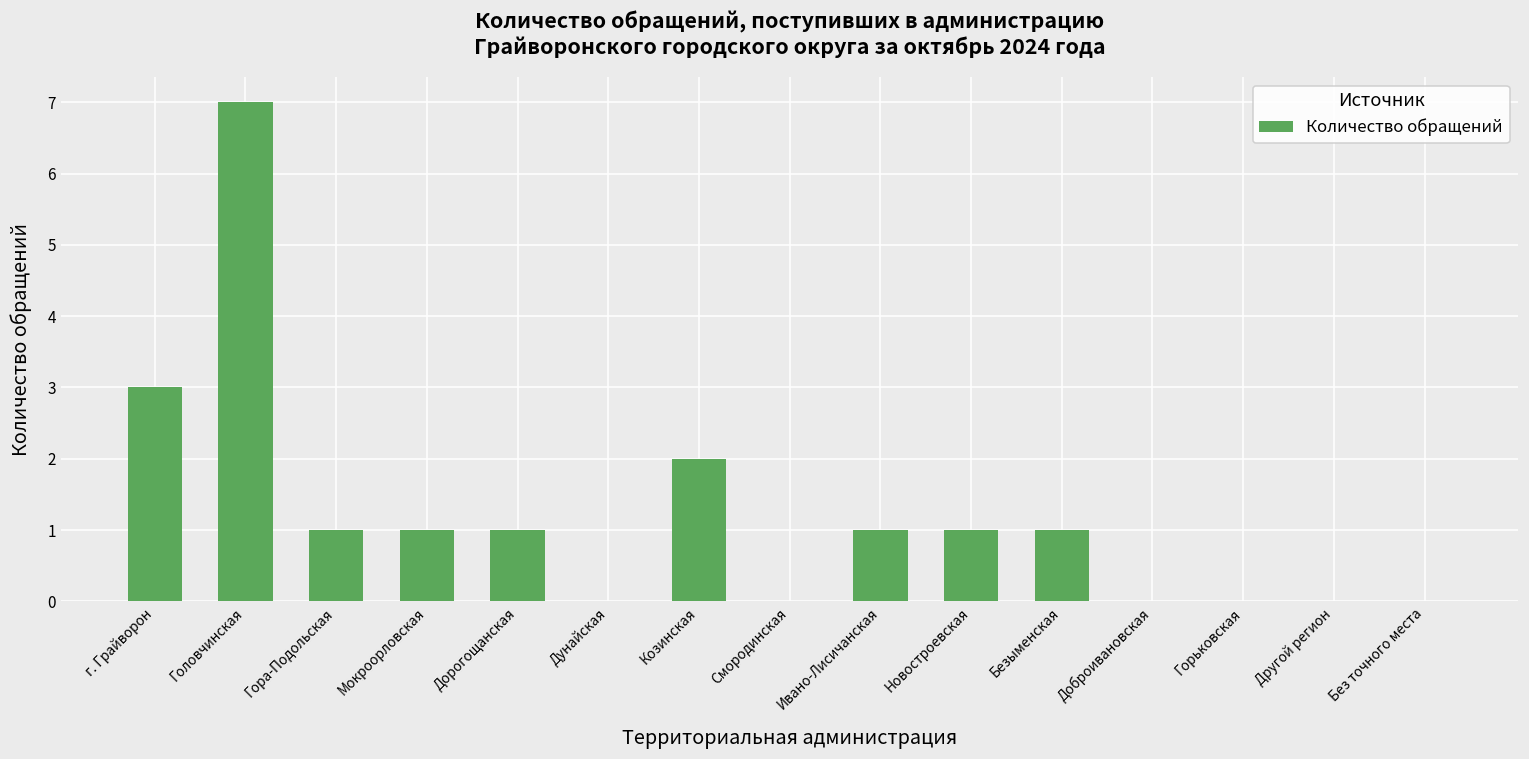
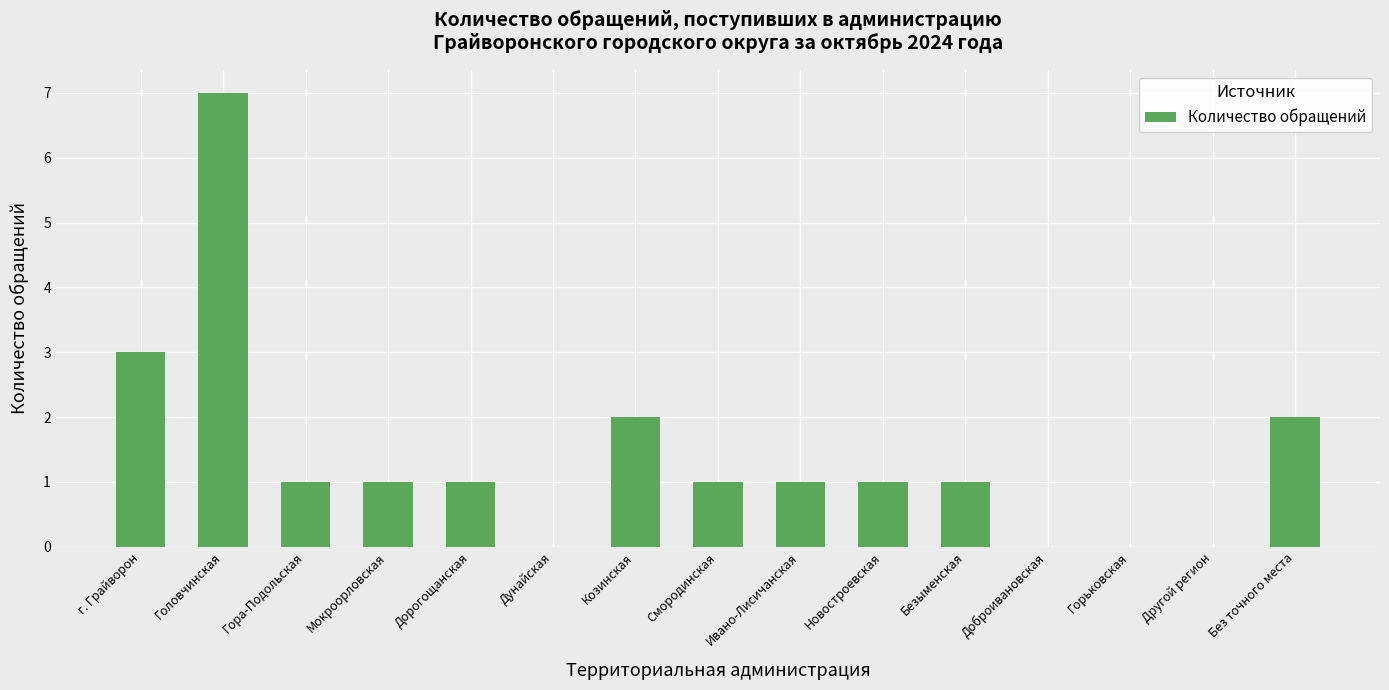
Смородинская: 0 -> 1
Без точного места: 0 -> 2
